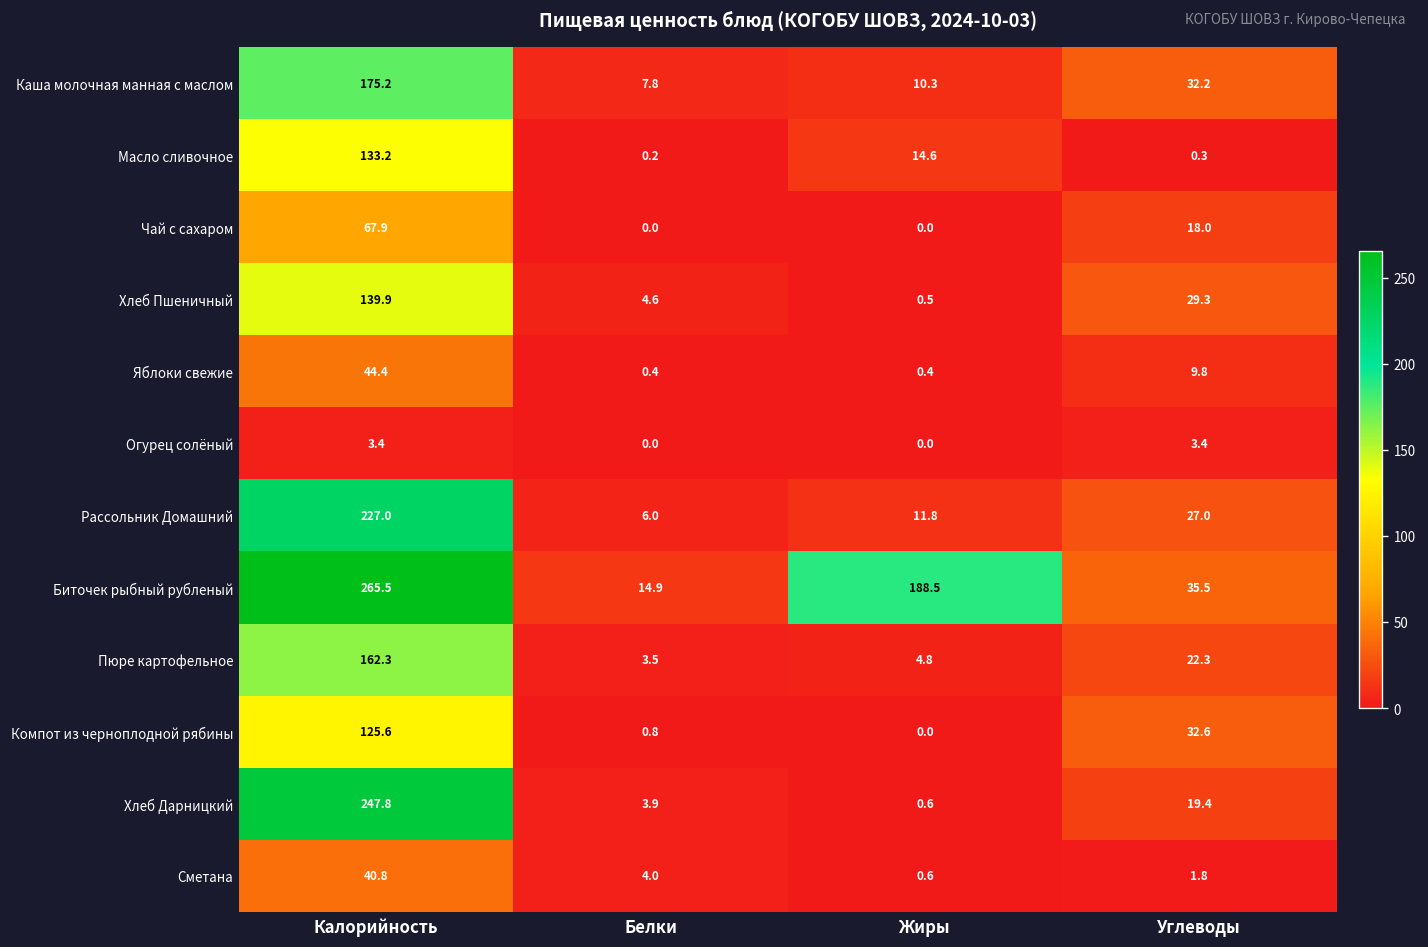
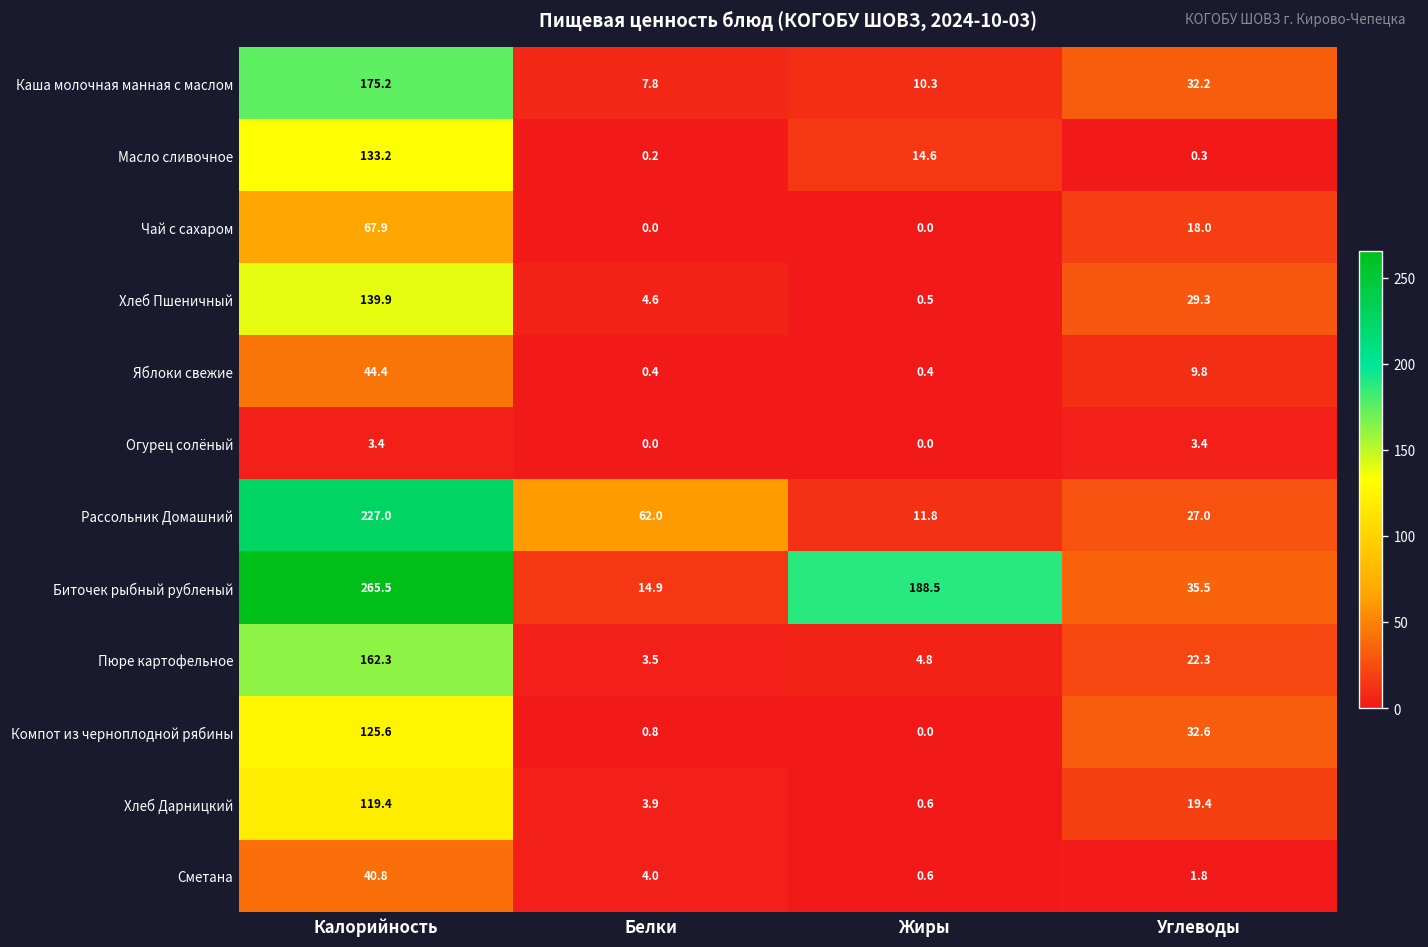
Рассольник Домашний, Белки: 6.0 -> 62.0
Хлеб Дарницкий, Калорийность: 247.8 -> 119.4
